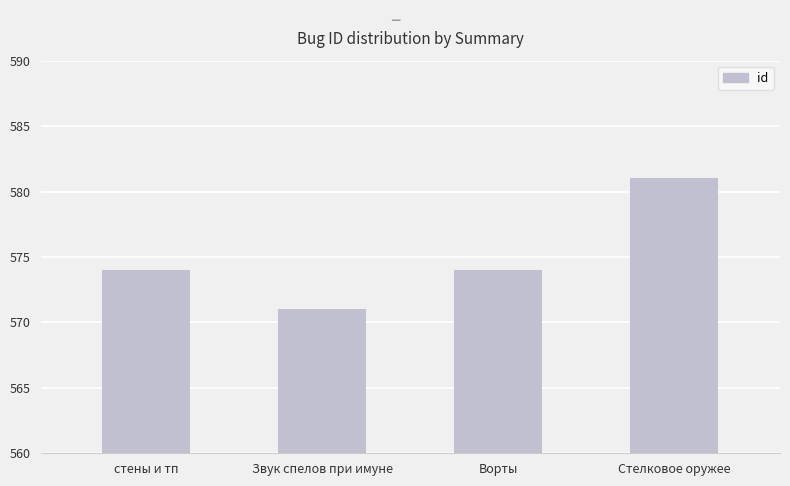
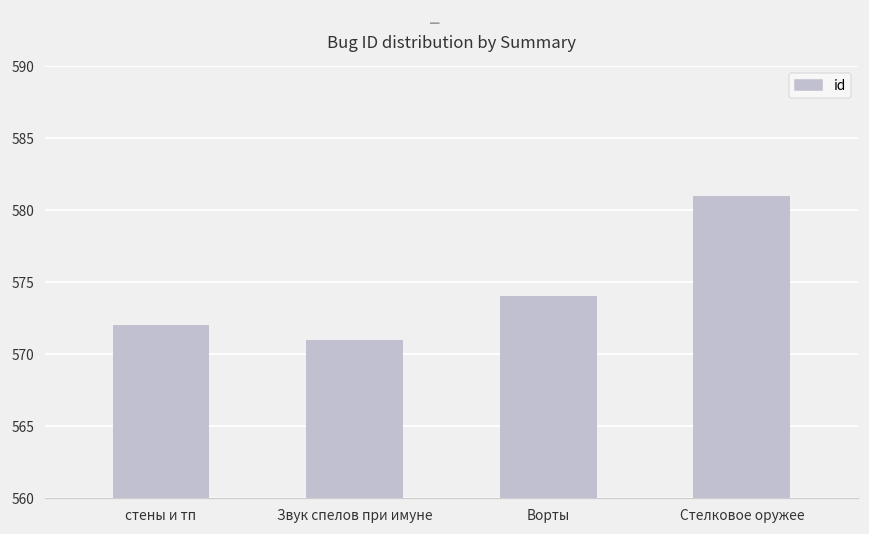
стены и тп: 574 -> 572
